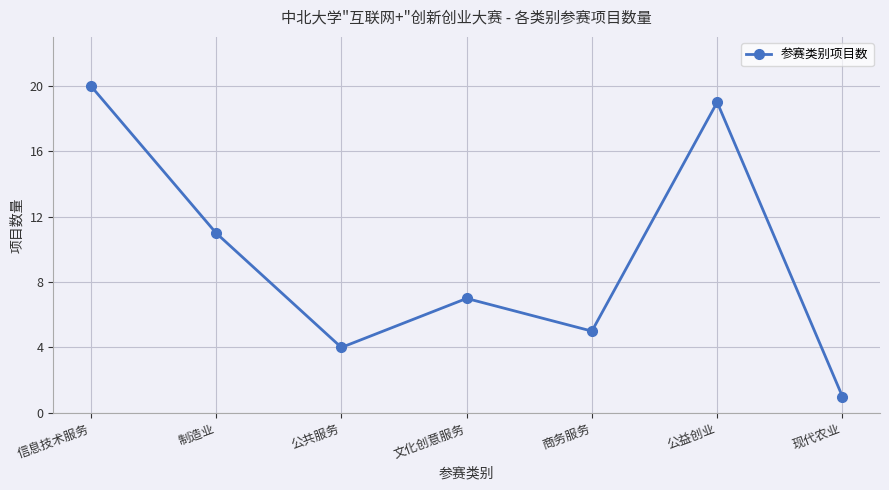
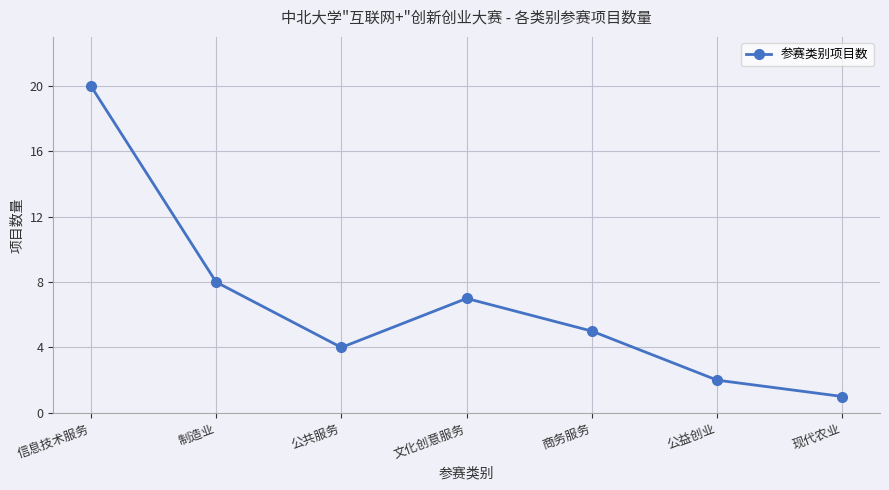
制造业: 11 -> 8
公益创业: 19 -> 2
